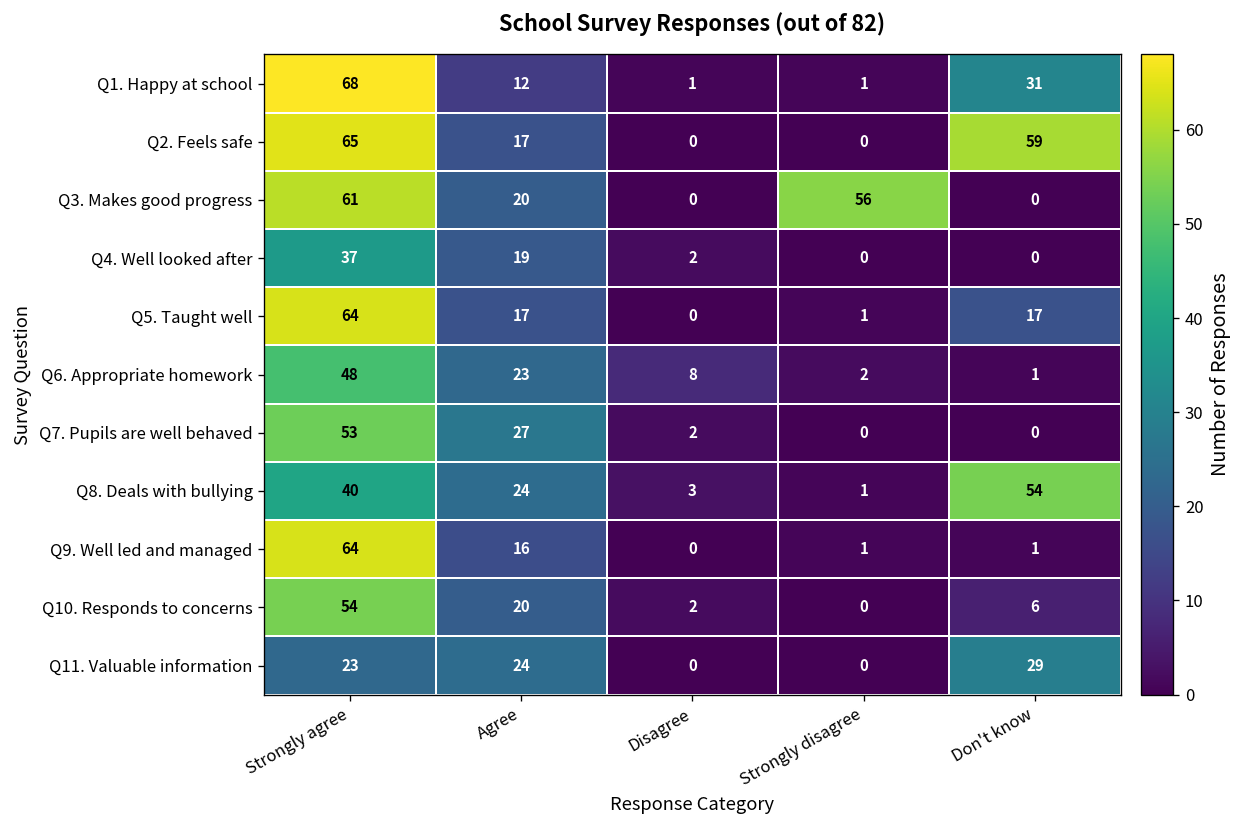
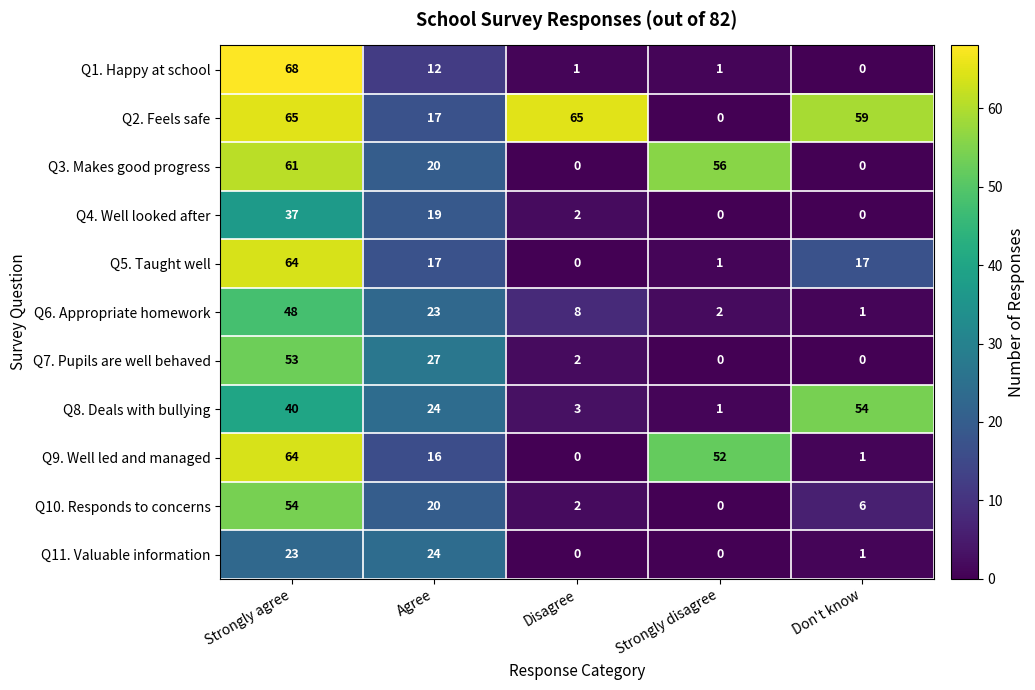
Q1. Happy at school, Don't know: 31 -> 0
Q2. Feels safe, Disagree: 0 -> 65
Q9. Well led and managed, Strongly disagree: 1 -> 52
Q11. Valuable information, Don't know: 29 -> 1
